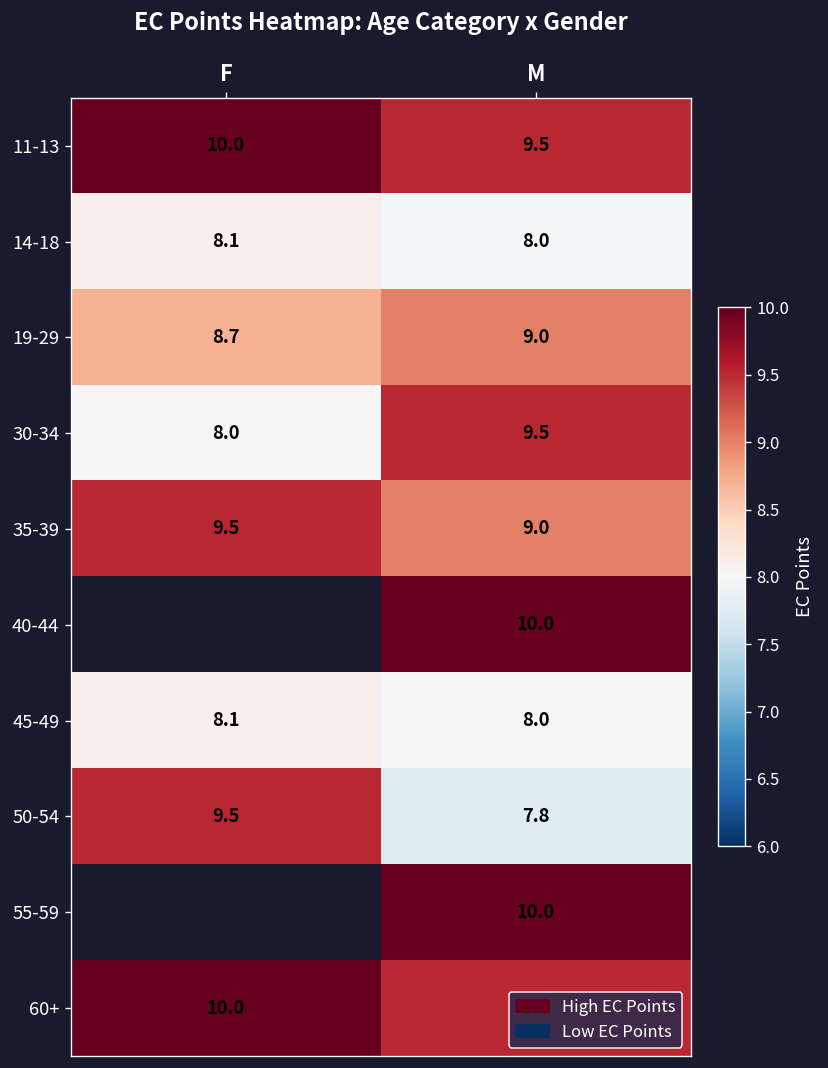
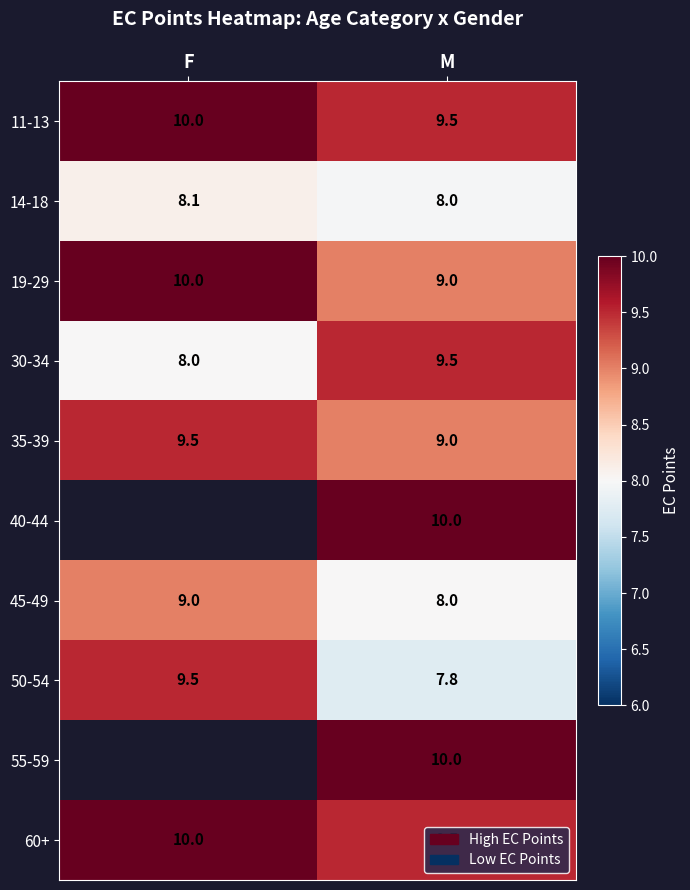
19-29, F: 8.7 -> 10.0
45-49, F: 8.1 -> 9.0
